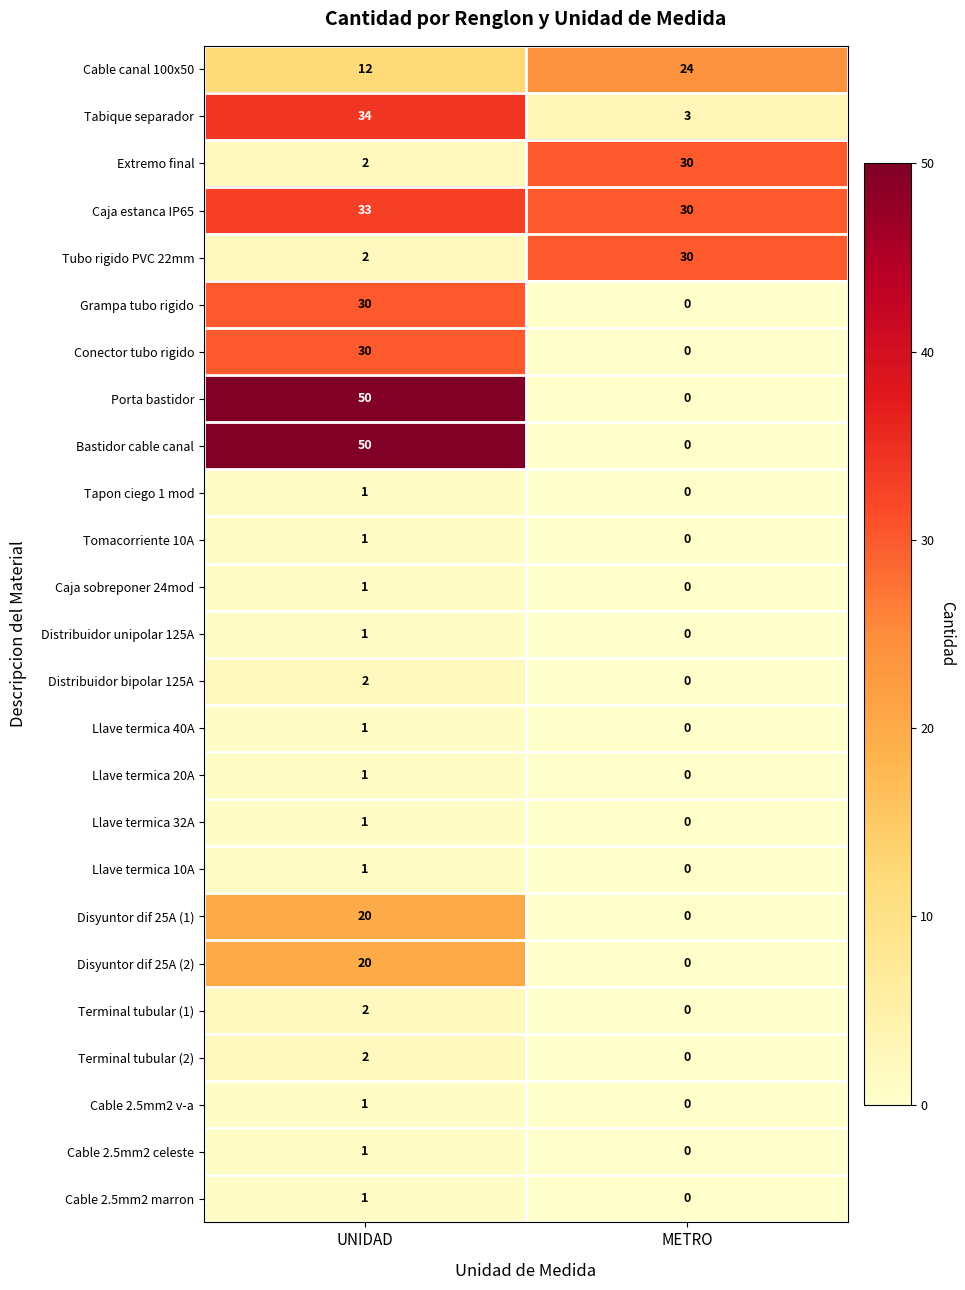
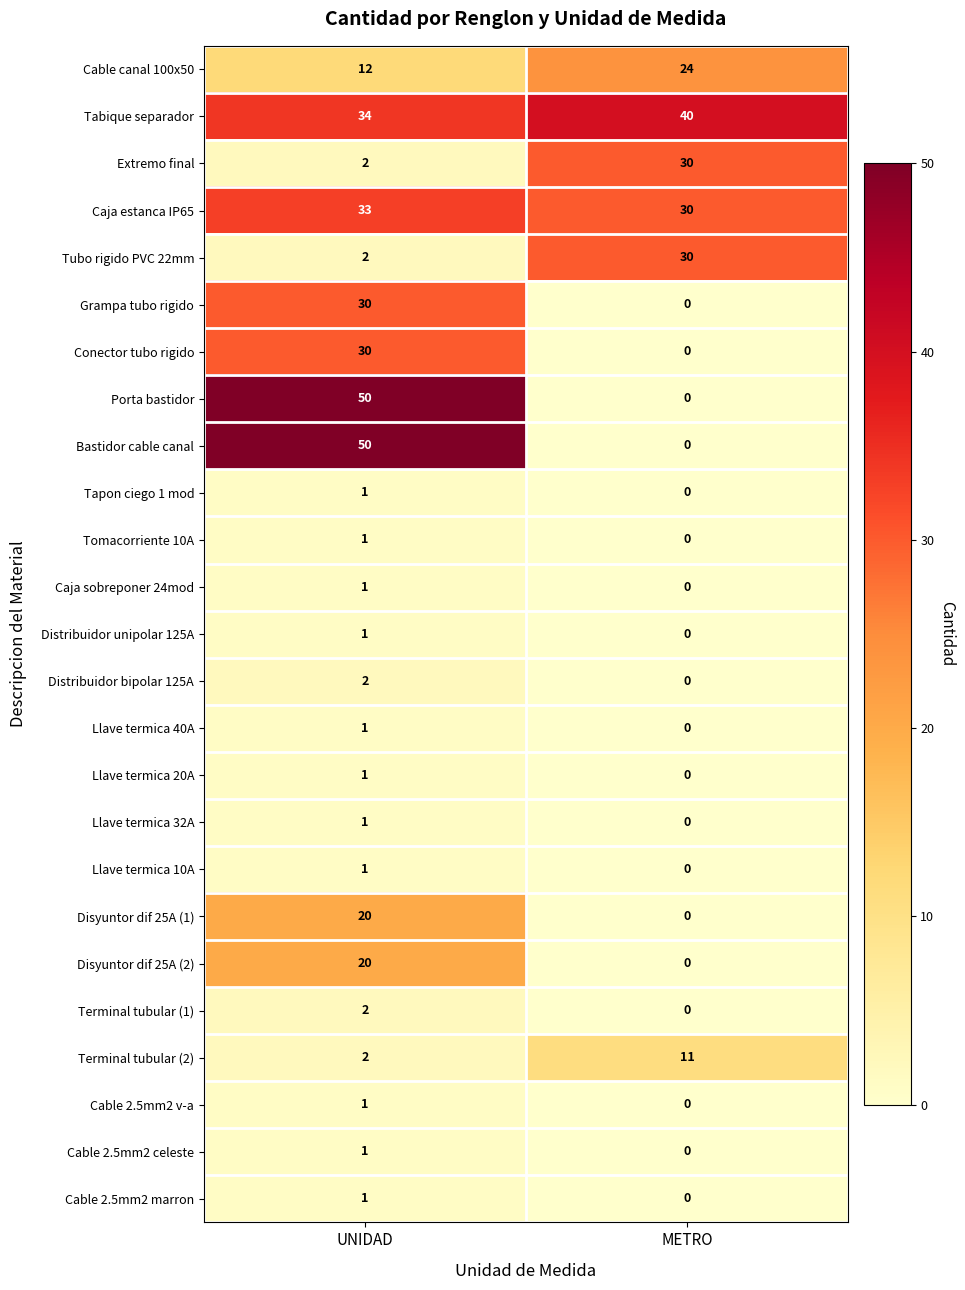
Tabique separador, METRO: 3 -> 40
Terminal tubular (2), METRO: 0 -> 11
